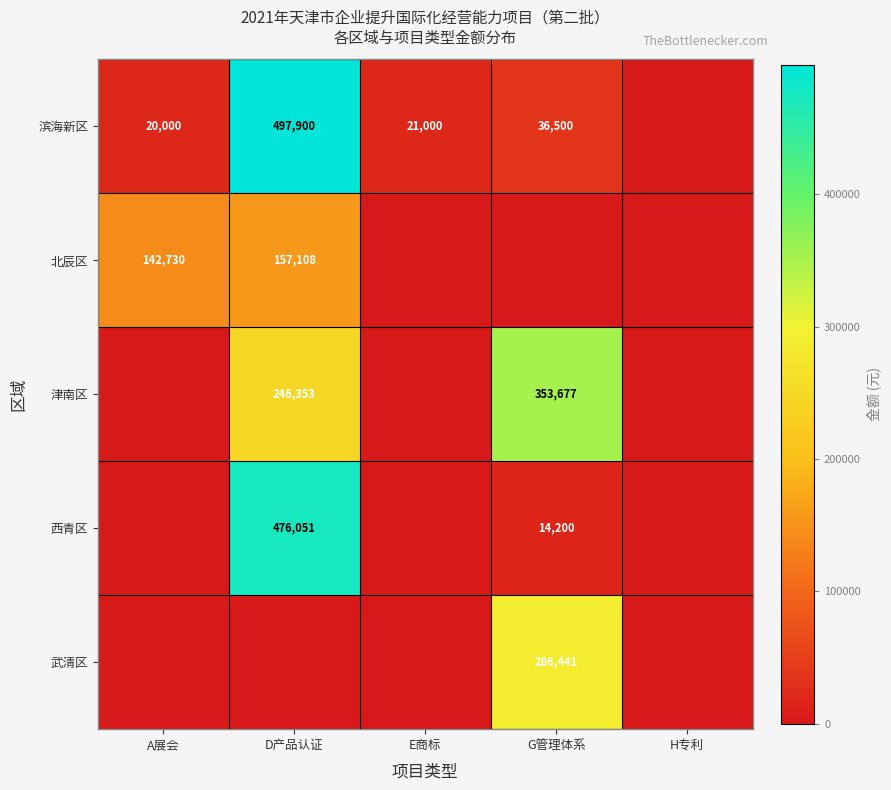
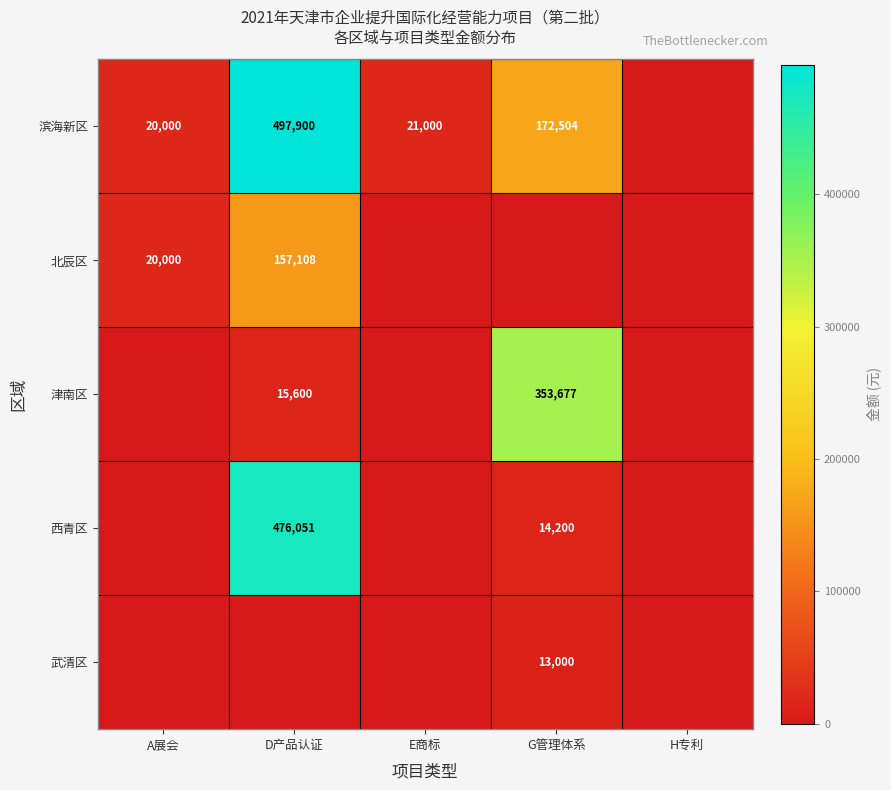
滨海新区, G管理体系: 36,500 -> 172,504
北辰区, A展会: 142,730 -> 20,000
津南区, D产品认证: 246,353 -> 15,600
武清区, G管理体系: 286,441 -> 13,000
